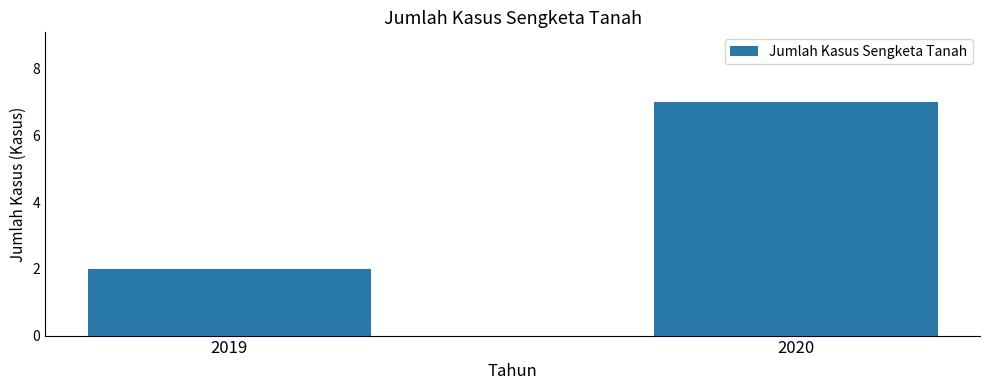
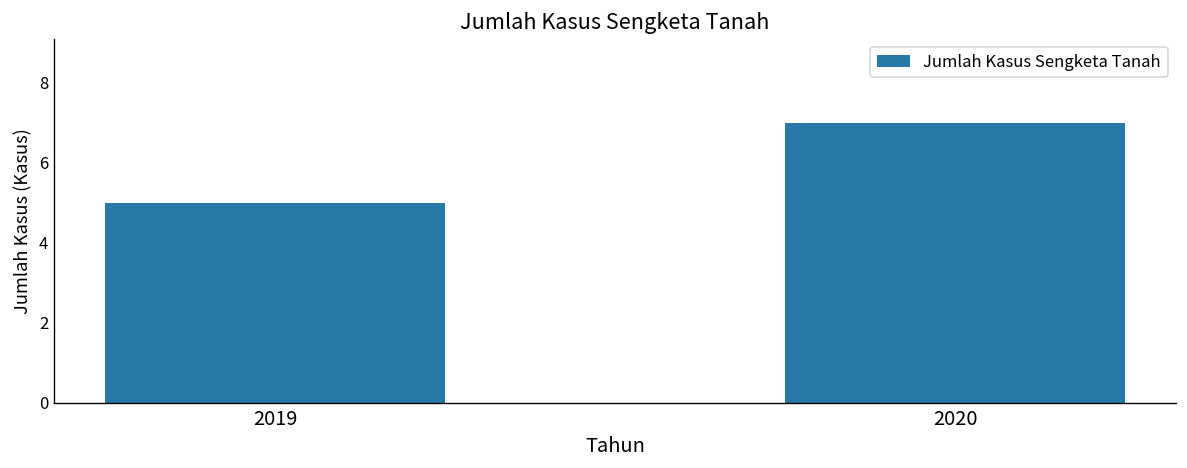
2019: 2 -> 5
